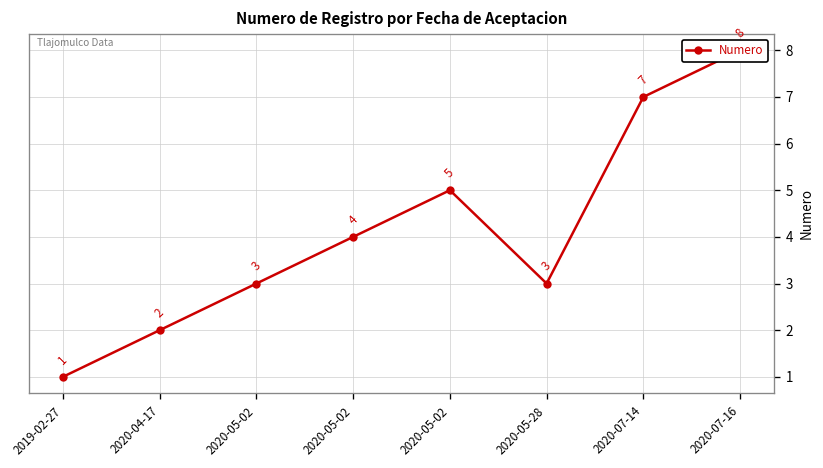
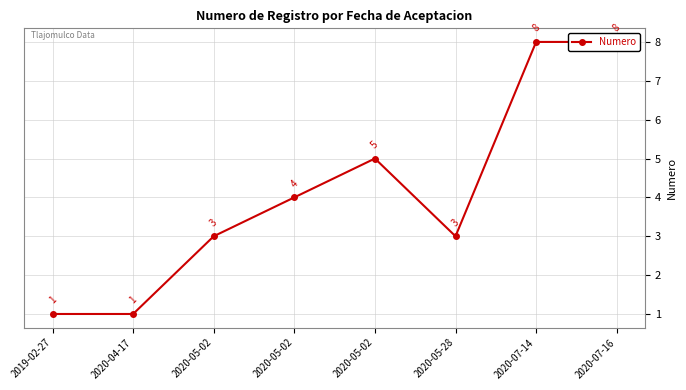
2020-04-17: 2 -> 1
2020-07-14: 7 -> 8
